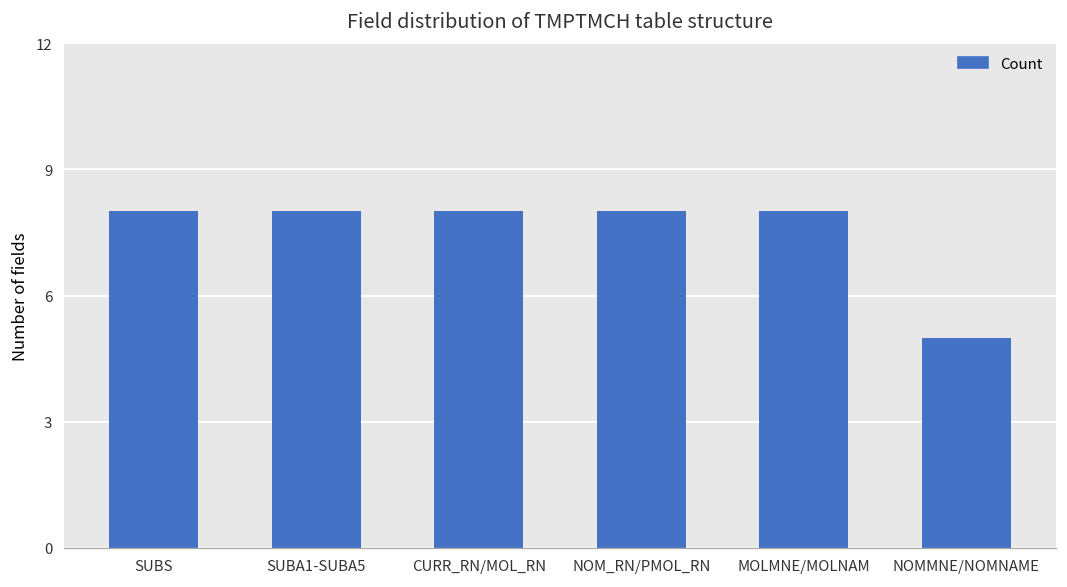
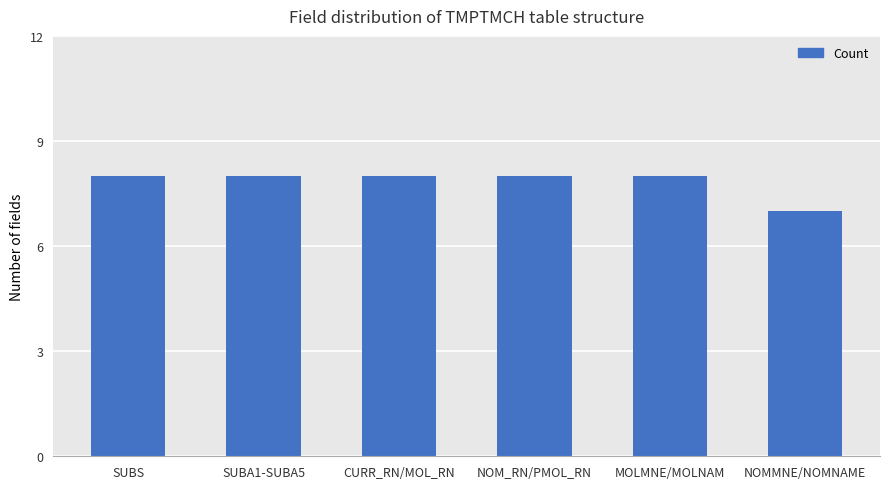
NOMMNE/NOMNAME: 5 -> 7
